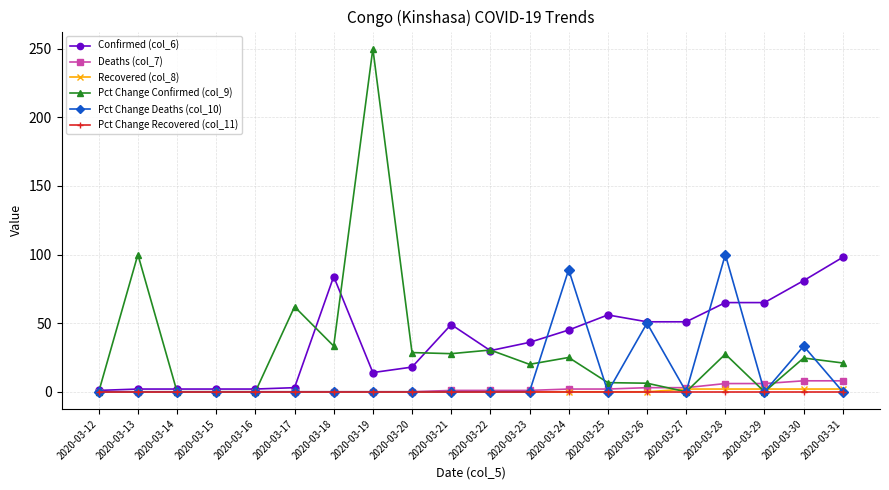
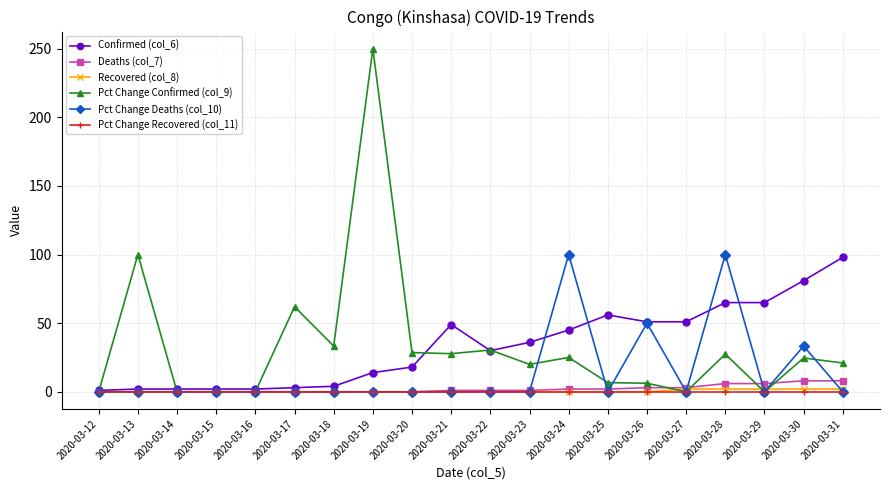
Confirmed (col_6), 2020-03-18: 84 -> 4
Pct Change Deaths (col_10), 2020-03-24: 89 -> 100
